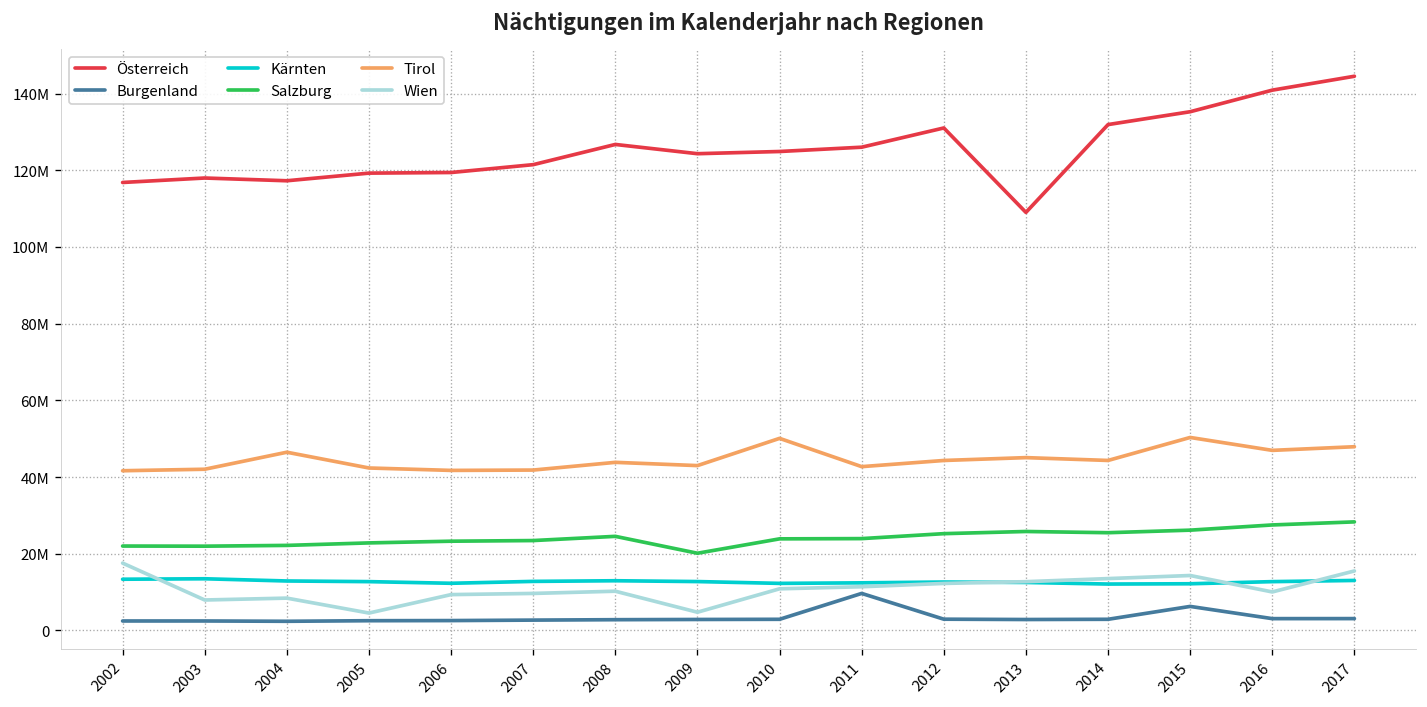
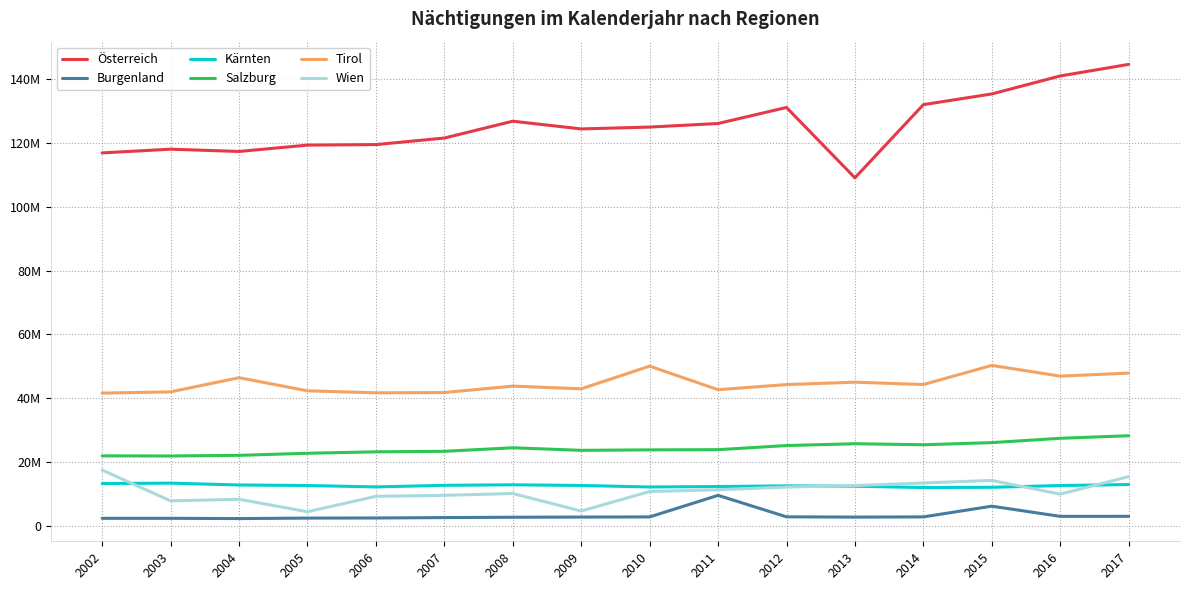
Salzburg, 2009: 20000000 -> 24000000
